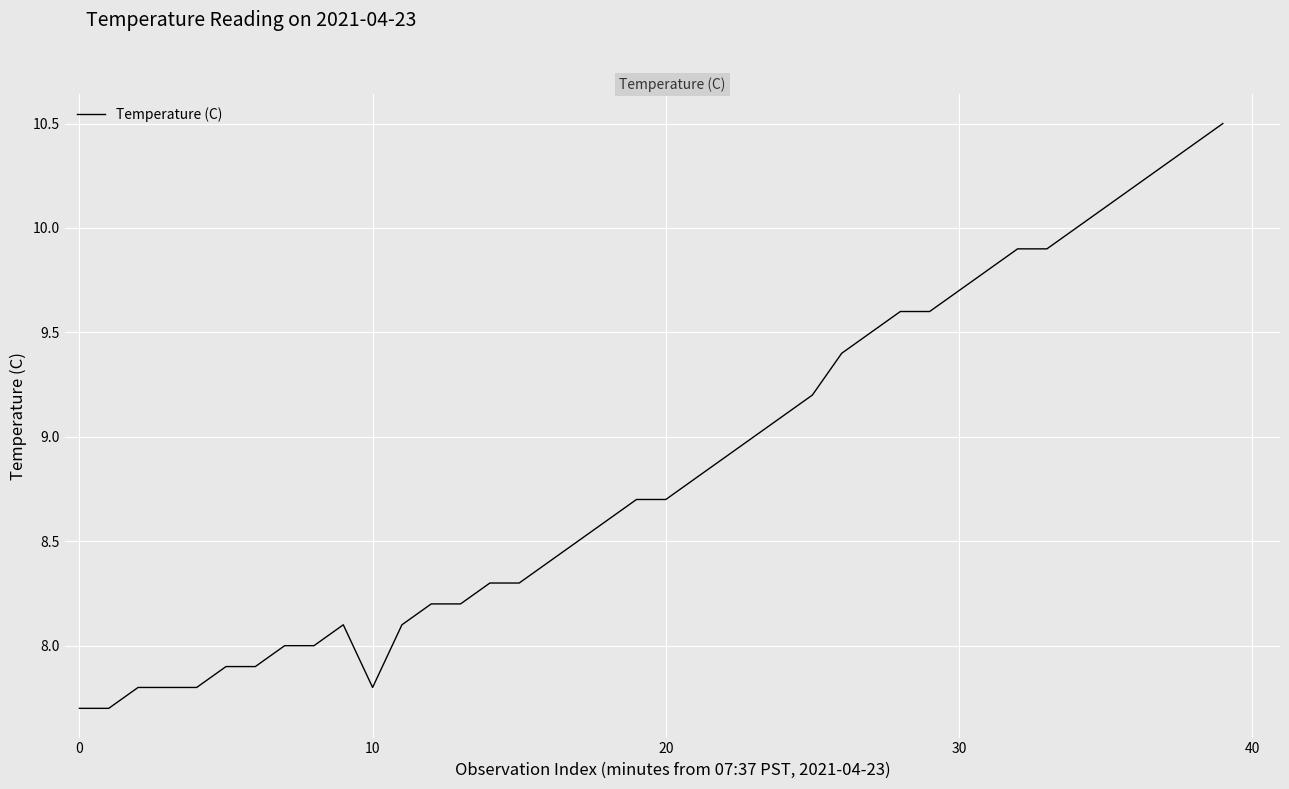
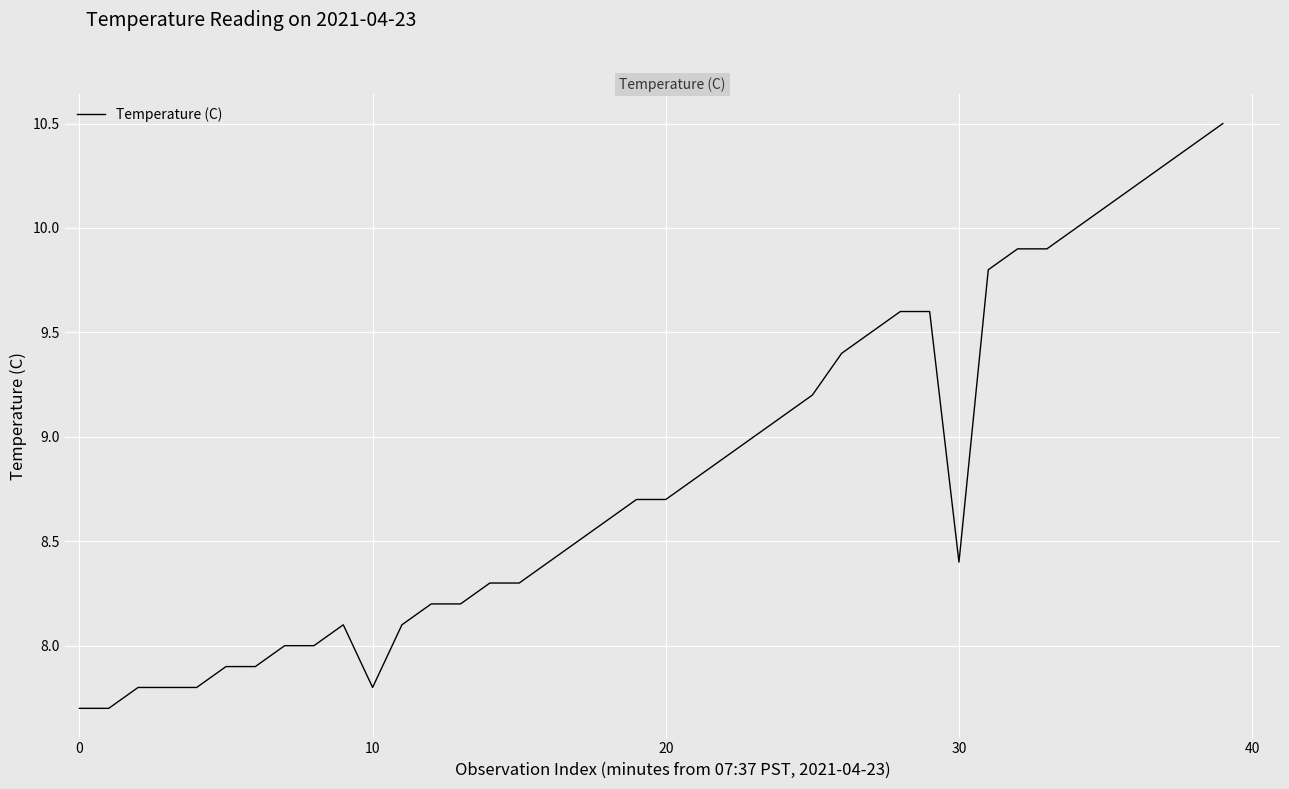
30: 9.7 -> 8.4
